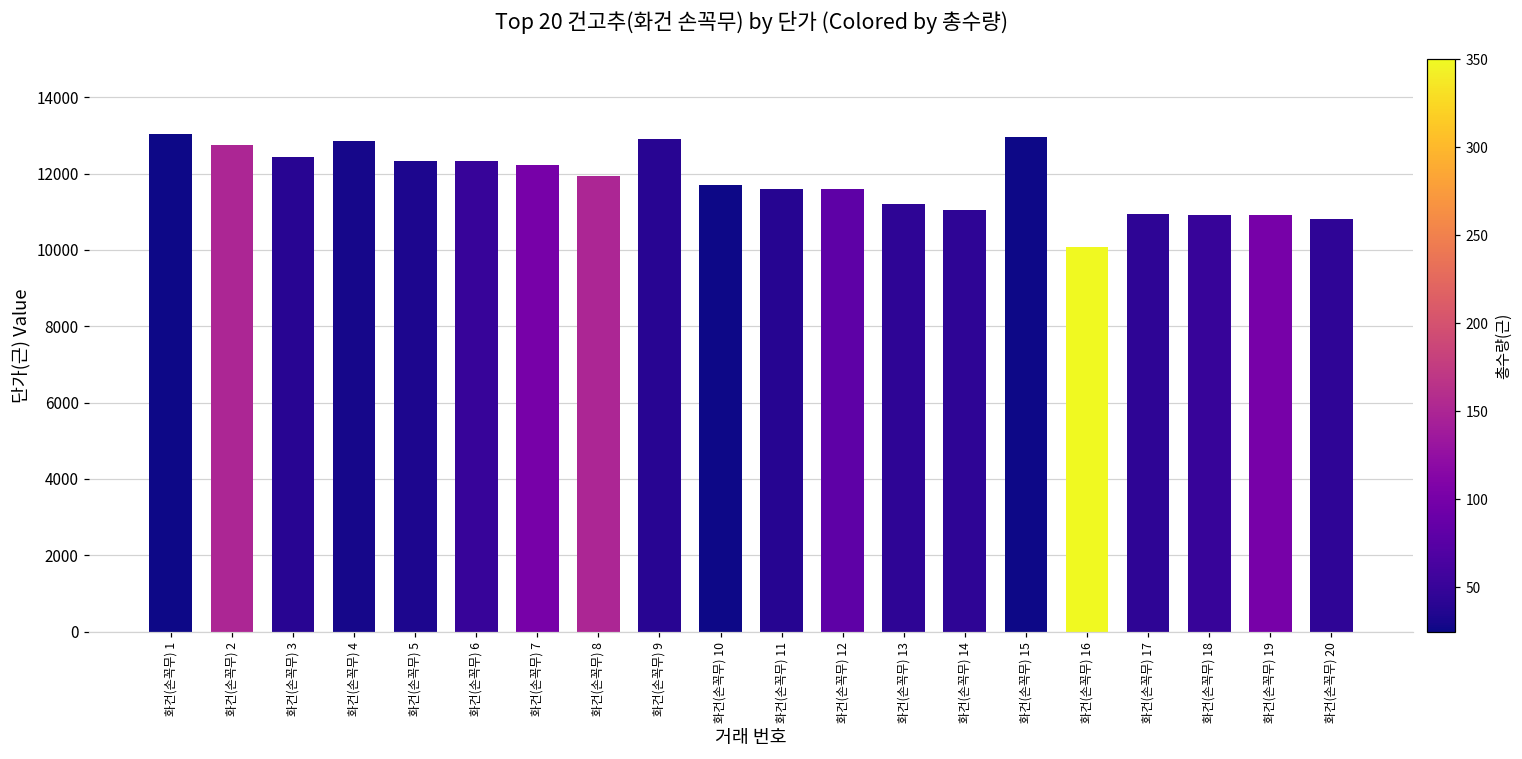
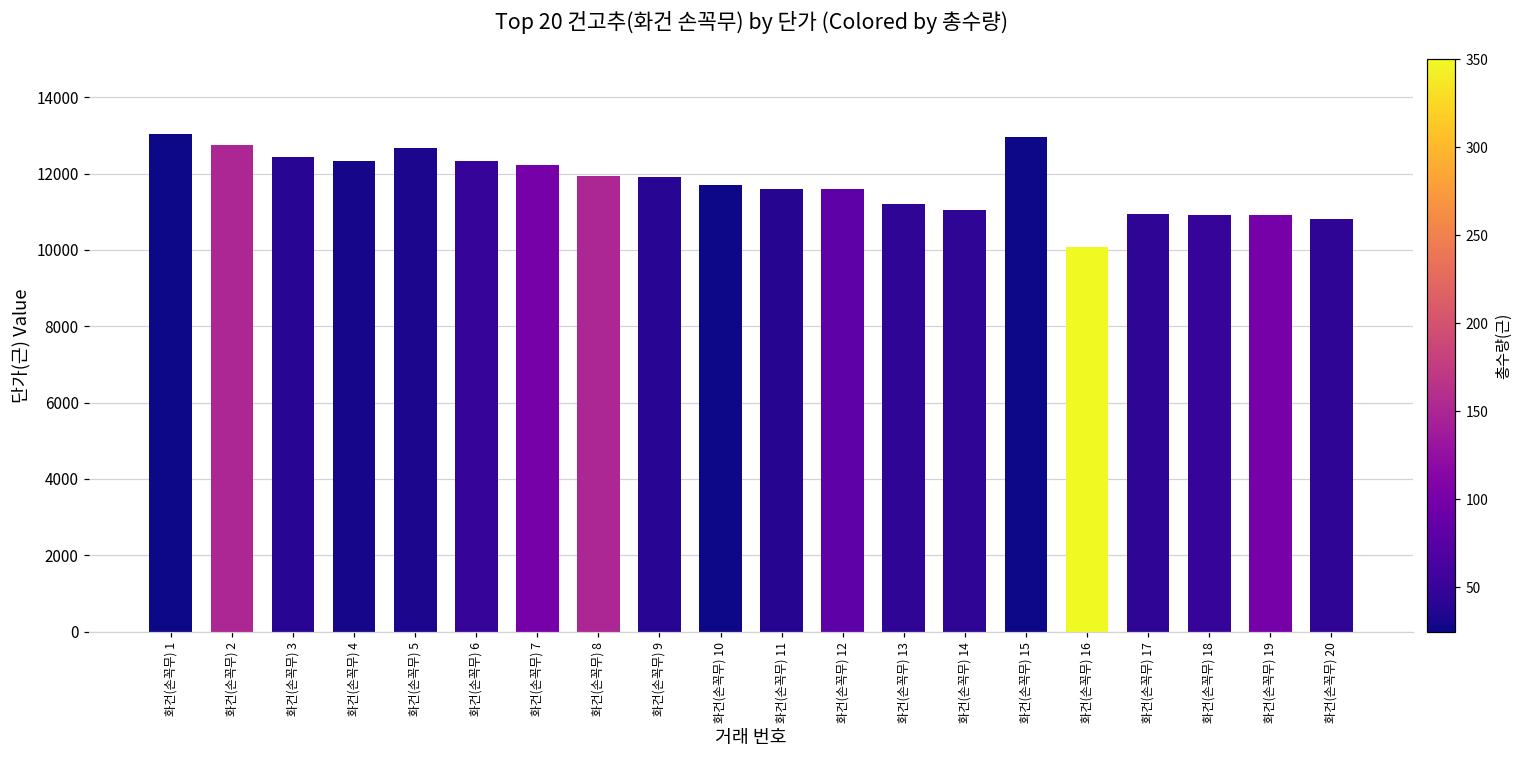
화건(손꼭무) 4: 12800 -> 12300
화건(손꼭무) 5: 12300 -> 12700
화건(손꼭무) 9: 12900 -> 11900
